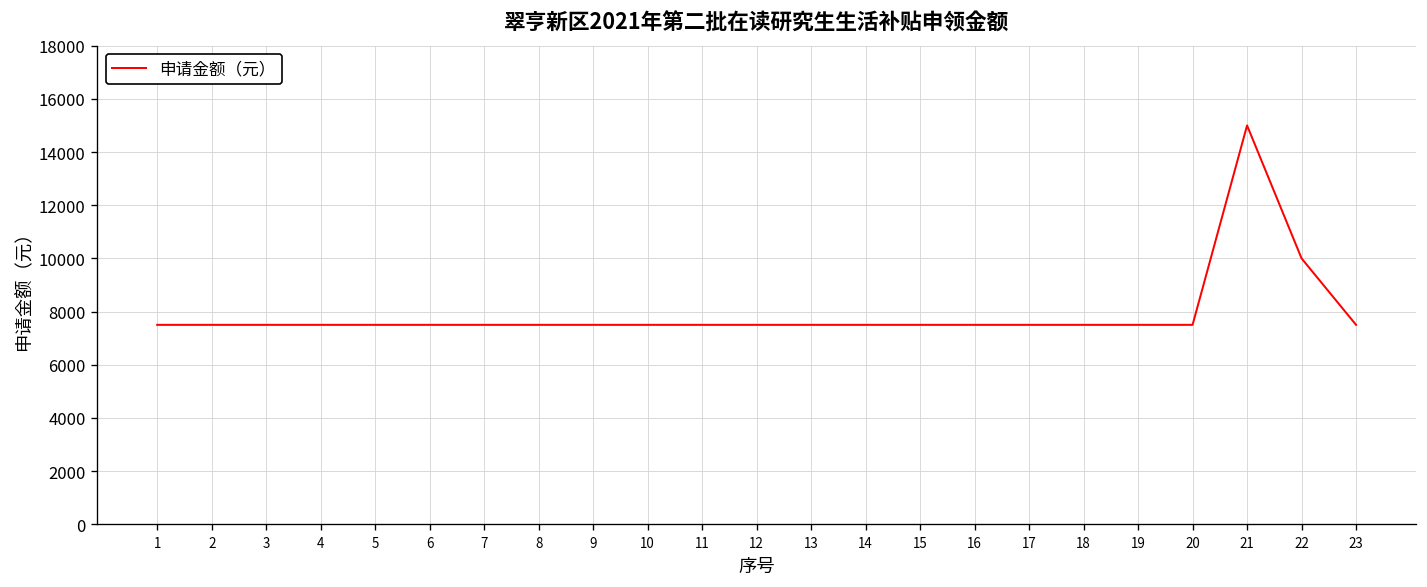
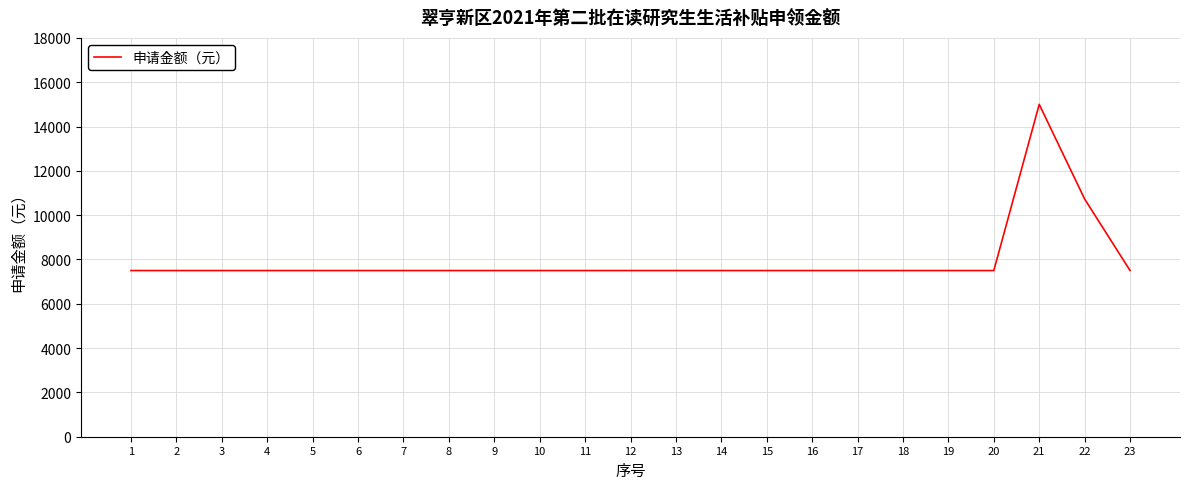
22: 10000 -> 10700
